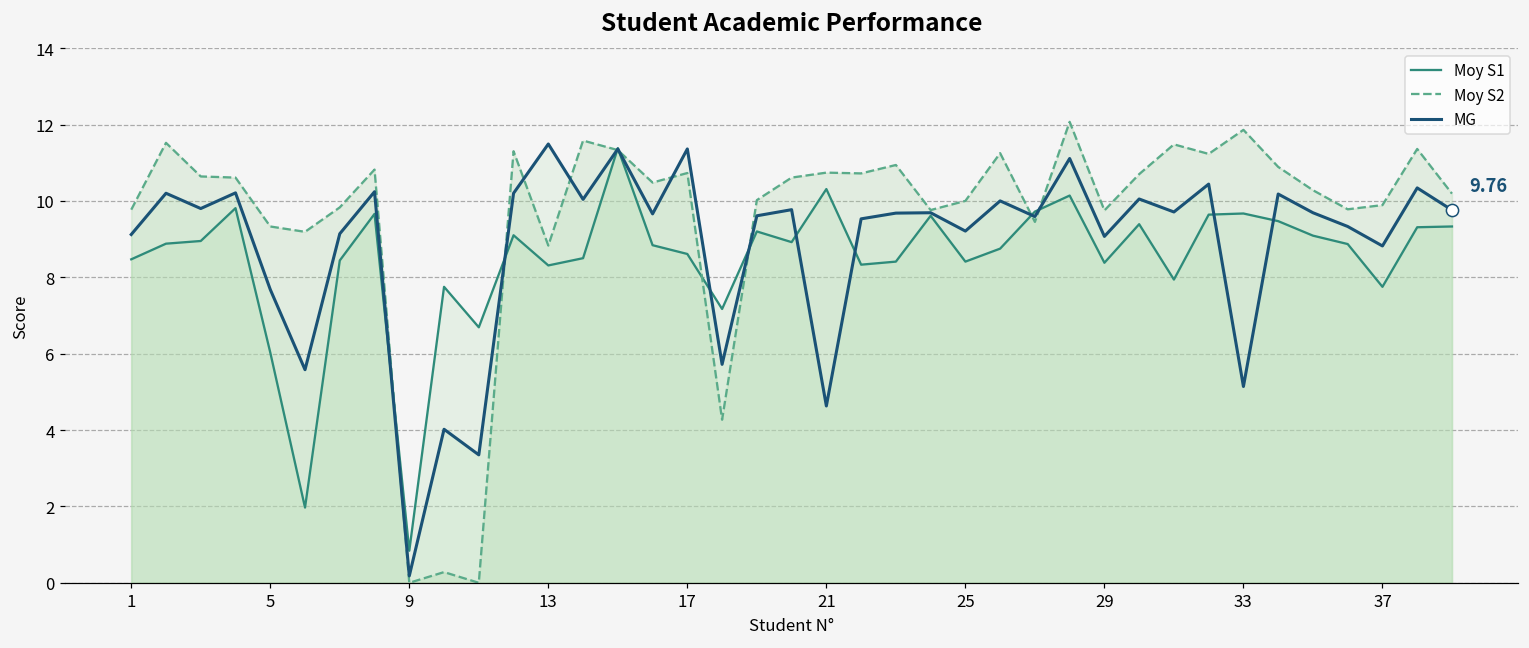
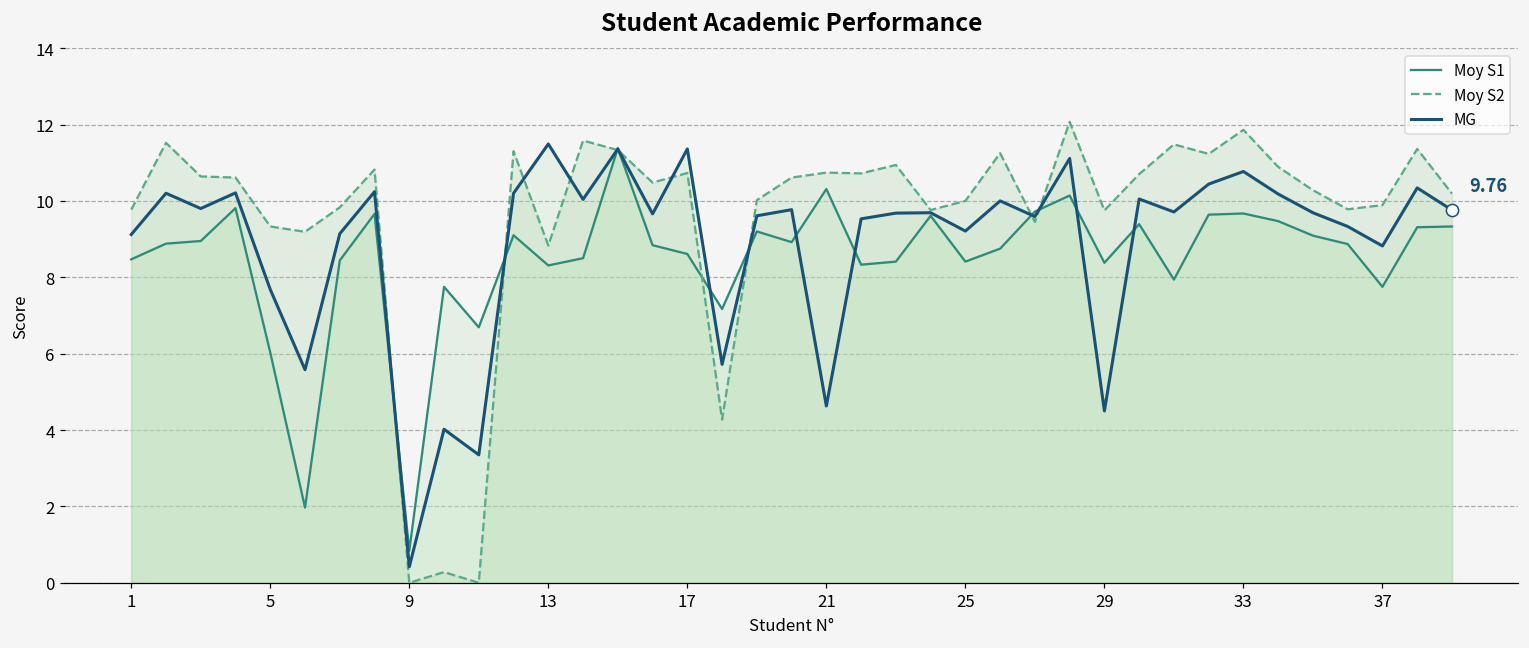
MG, 9: 0.2 -> 0.4
MG, 29: 9.1 -> 4.5
MG, 33: 5.1 -> 10.8
